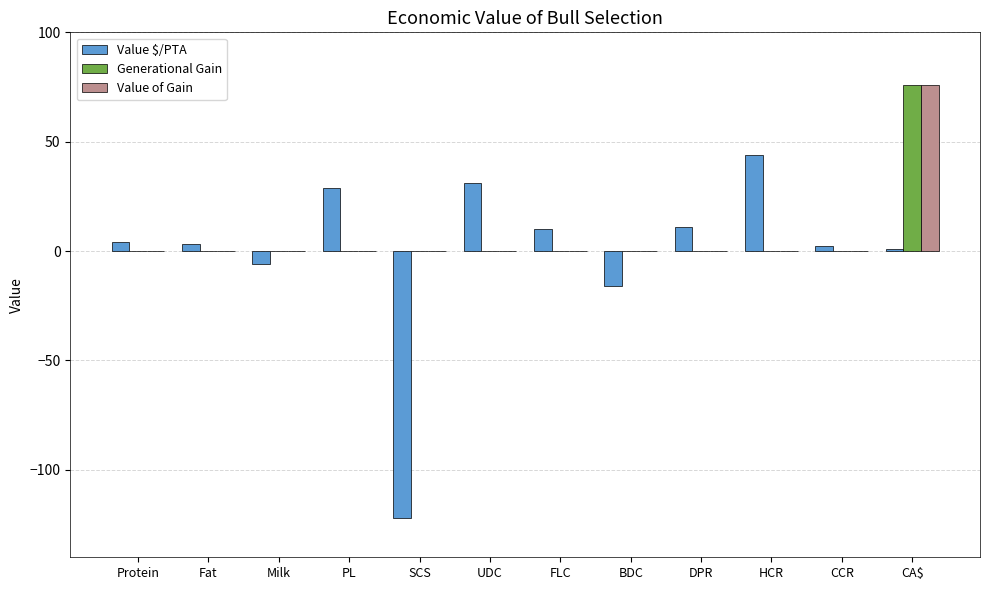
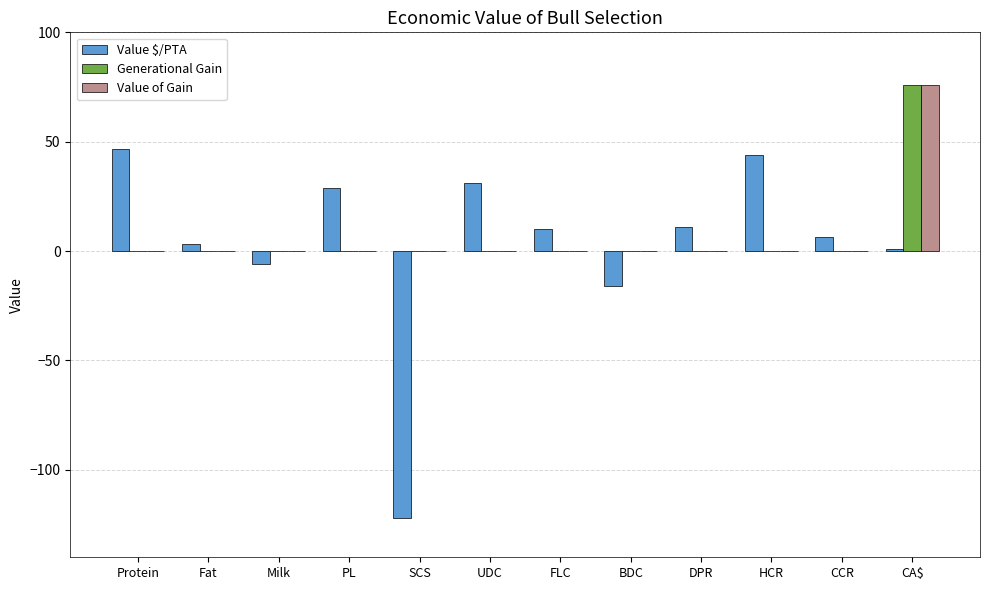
Value $/PTA, Protein: 4 -> 47
Value $/PTA, CCR: 2 -> 7
